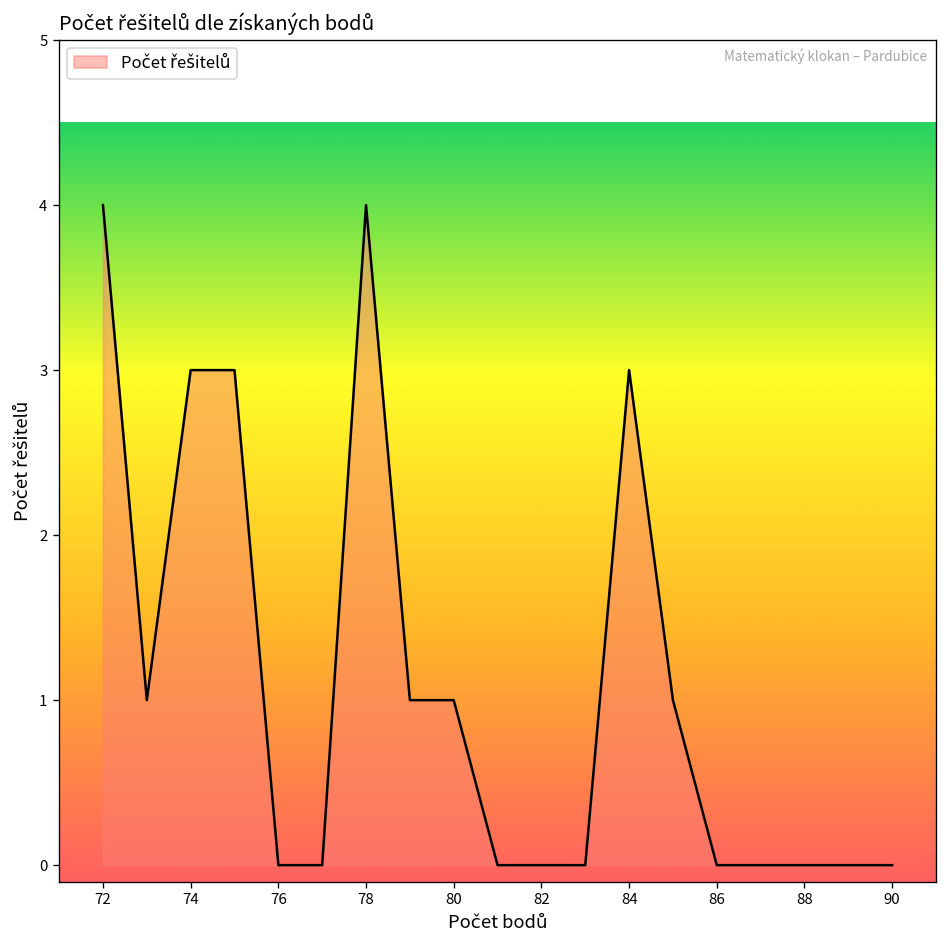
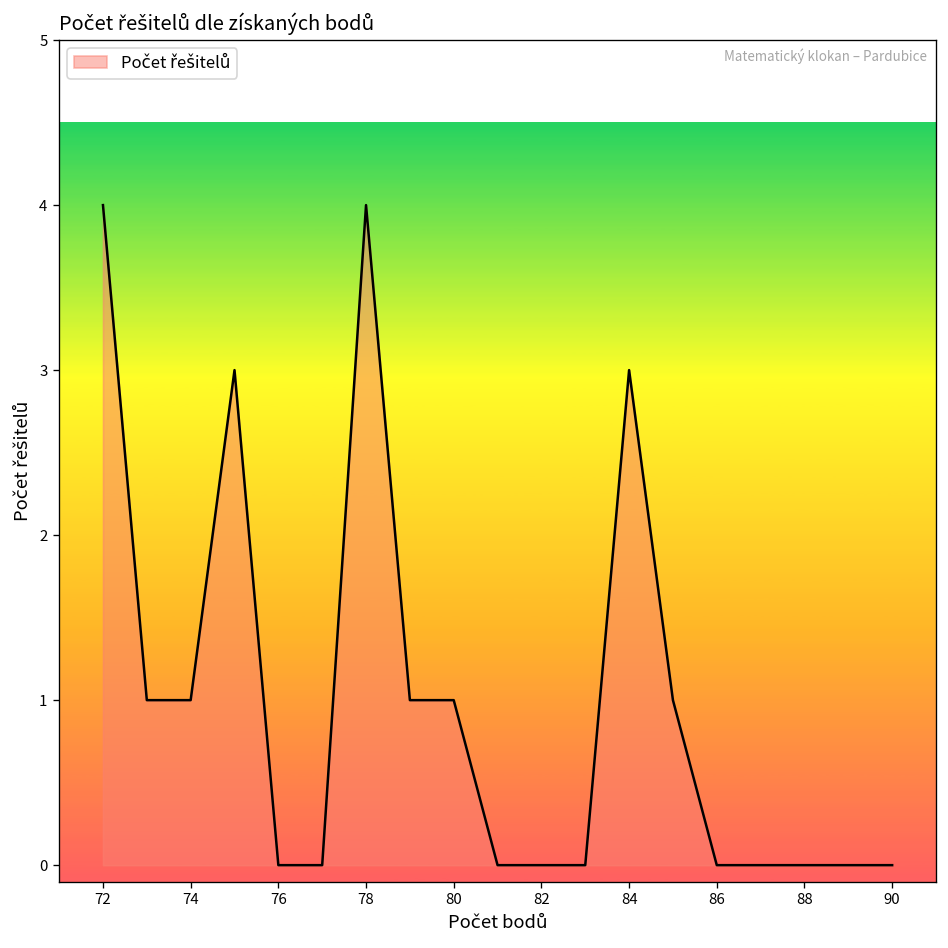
74: 3 -> 1
